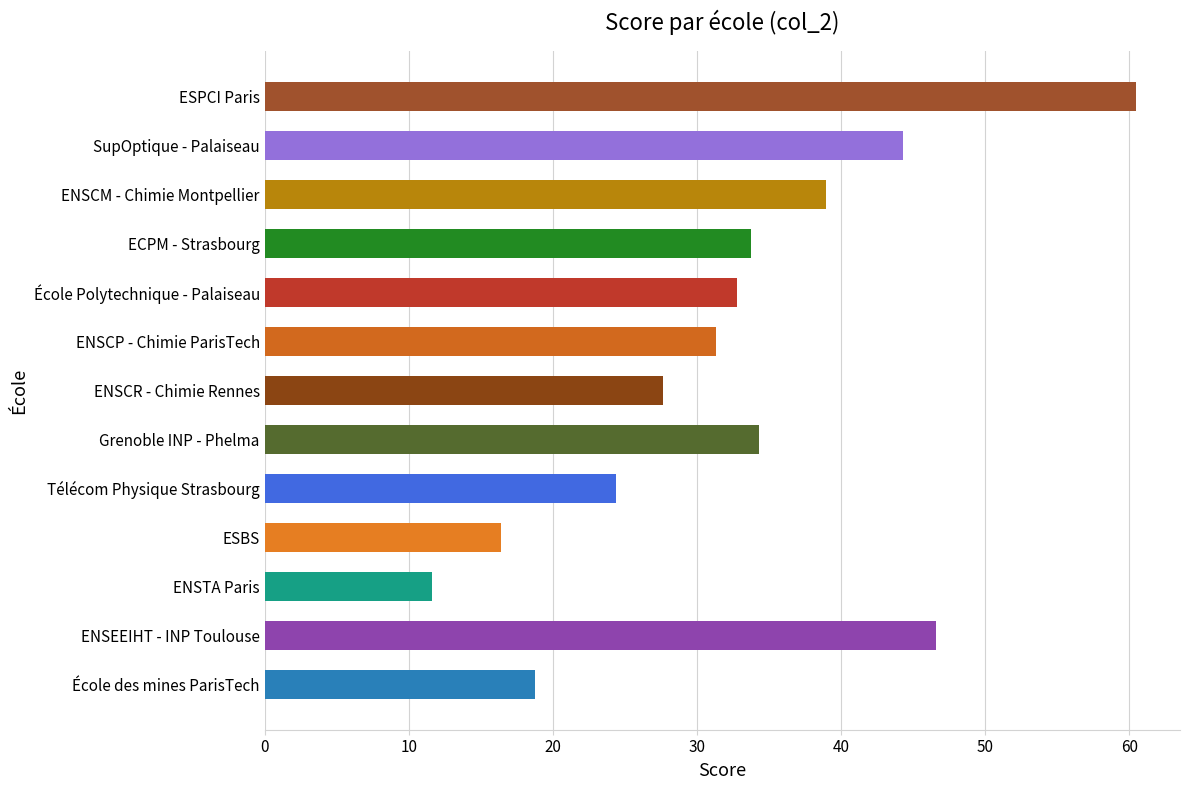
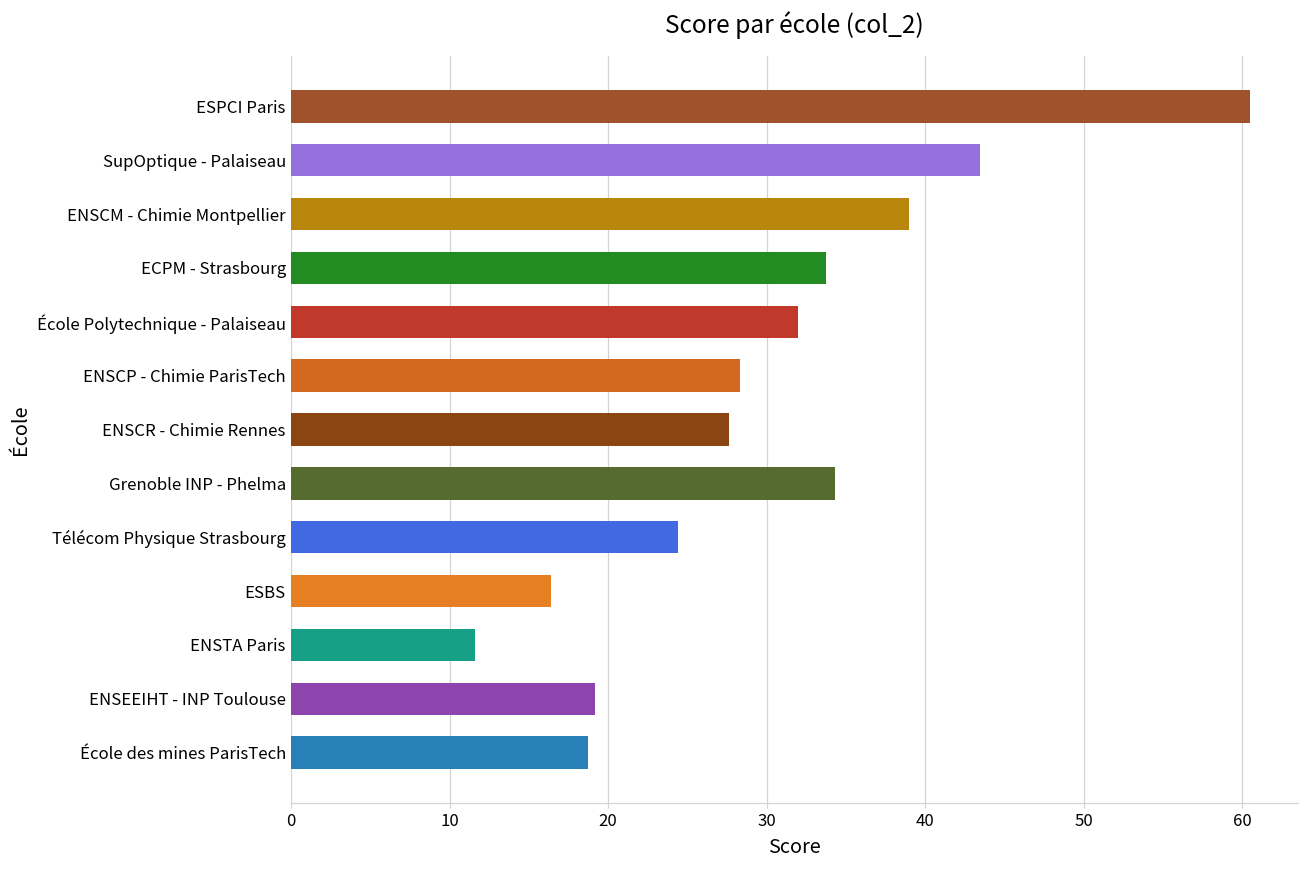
SupOptique - Palaiseau: 44.3 -> 43.5
École Polytechnique - Palaiseau: 32.8 -> 32.0
ENSCP - Chimie ParisTech: 31.3 -> 28.3
ENSEEIHT - INP Toulouse: 46.6 -> 19.2
